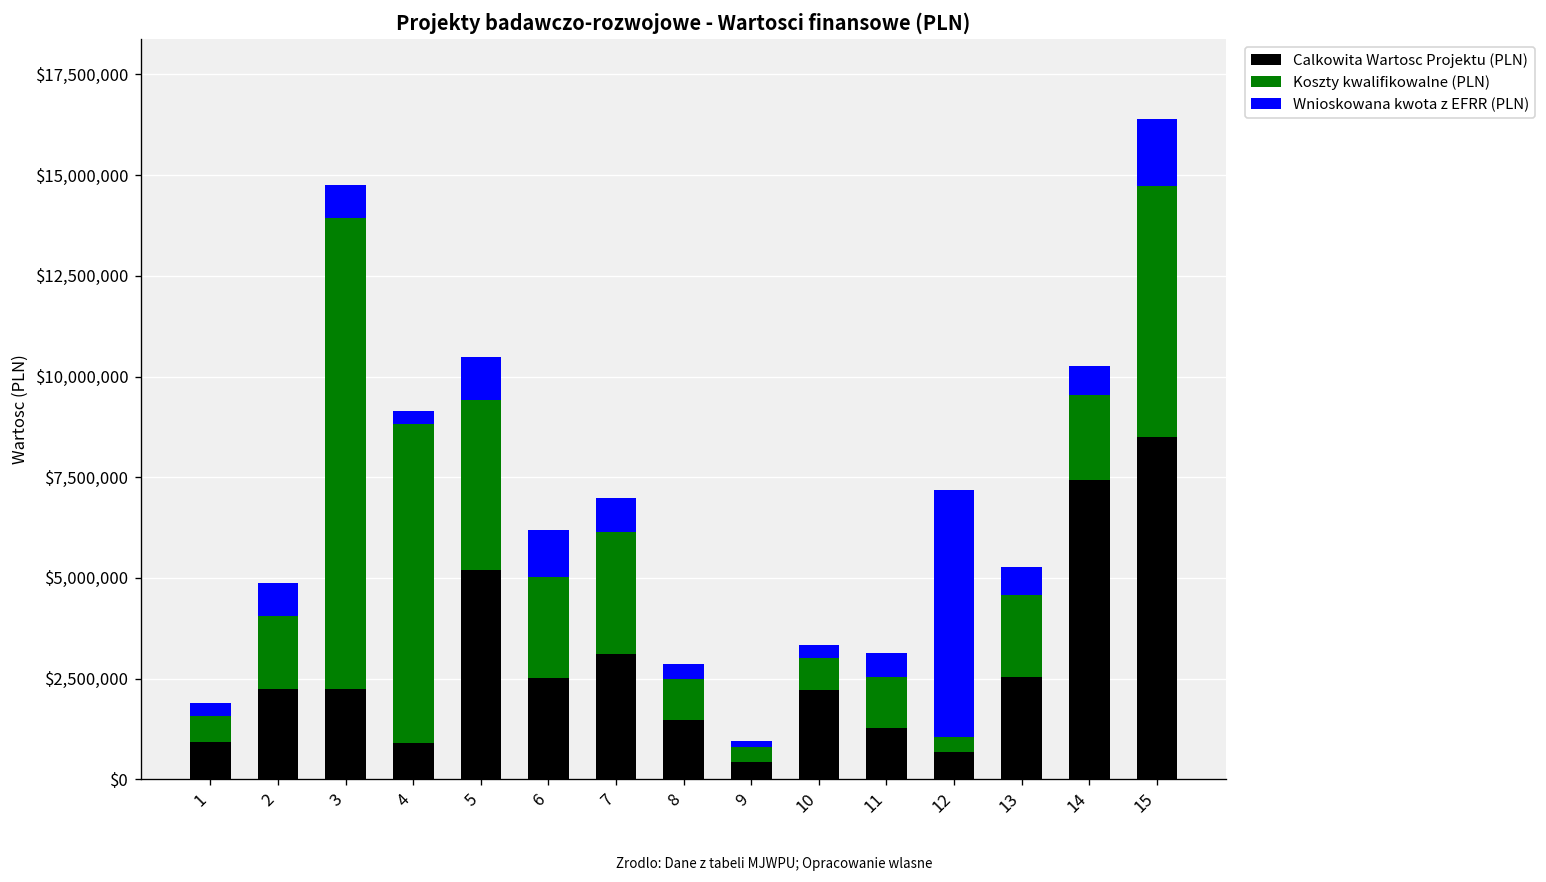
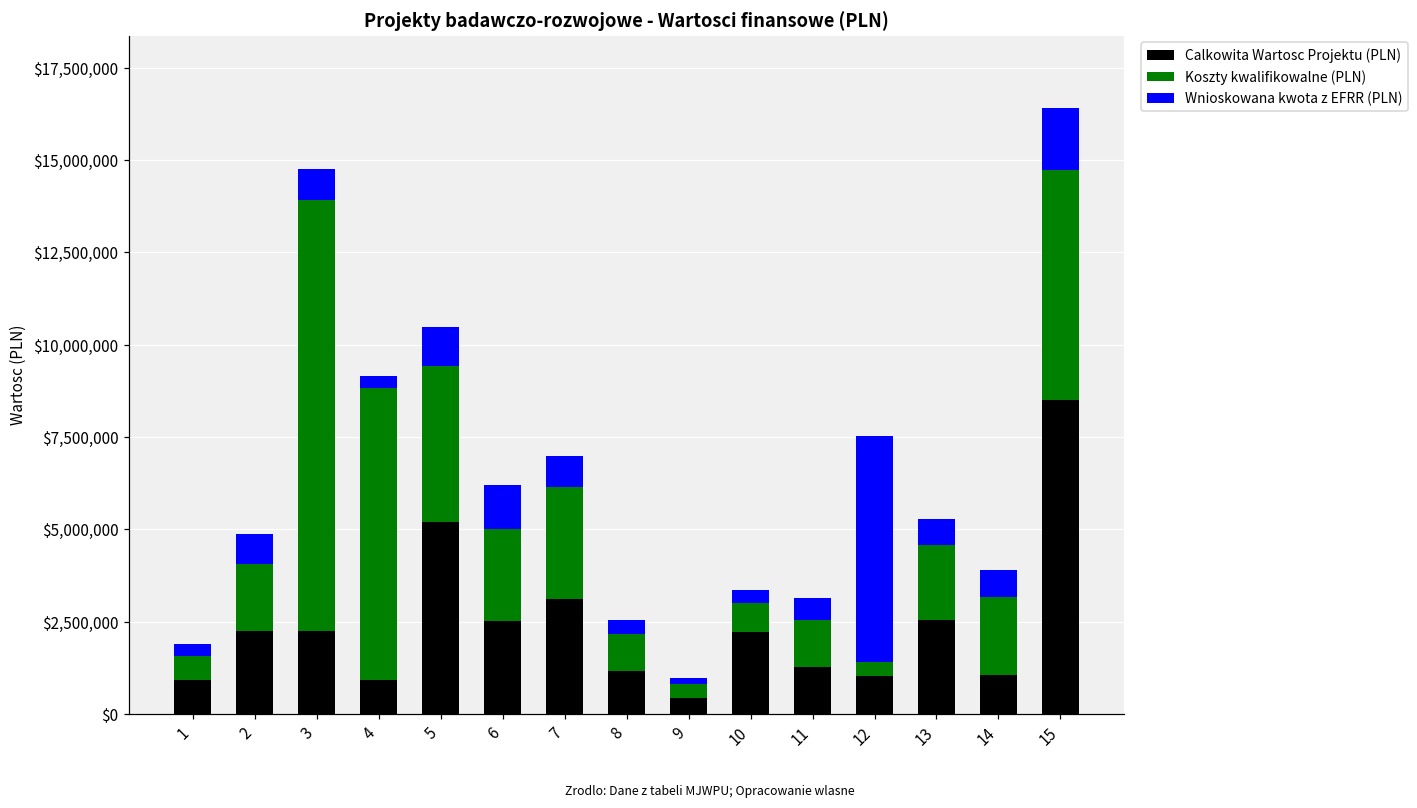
Calkowita Wartosc Projektu (PLN), 8: $1,500,000 -> $1,200,000
Calkowita Wartosc Projektu (PLN), 12: $700,000 -> $1,000,000
Calkowita Wartosc Projektu (PLN), 14: $7,400,000 -> $1,100,000
